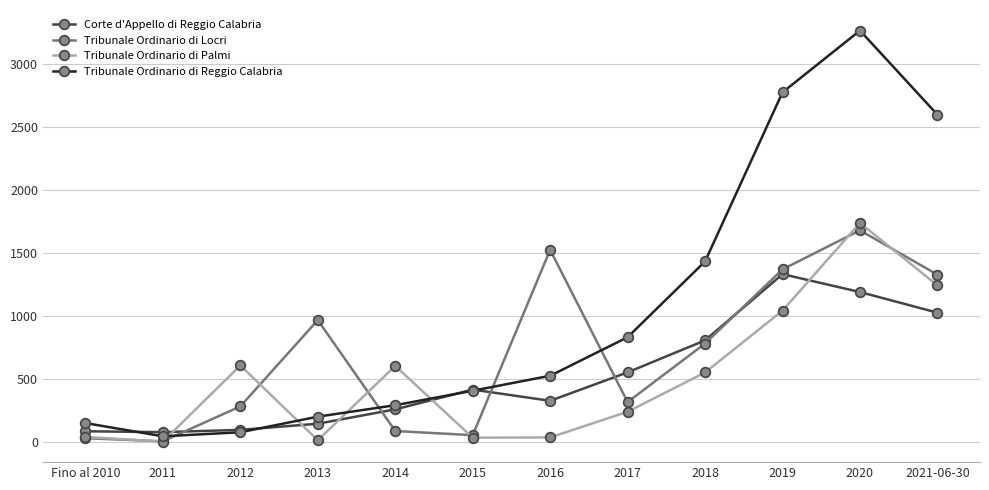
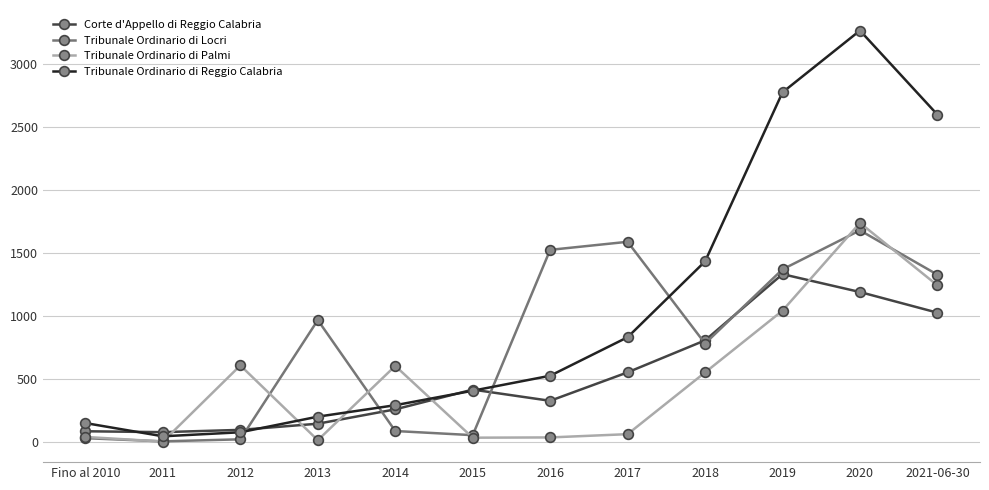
Tribunale Ordinario di Locri, 2012: 280 -> 20
Tribunale Ordinario di Locri, 2017: 320 -> 1590
Tribunale Ordinario di Palmi, 2017: 240 -> 60
